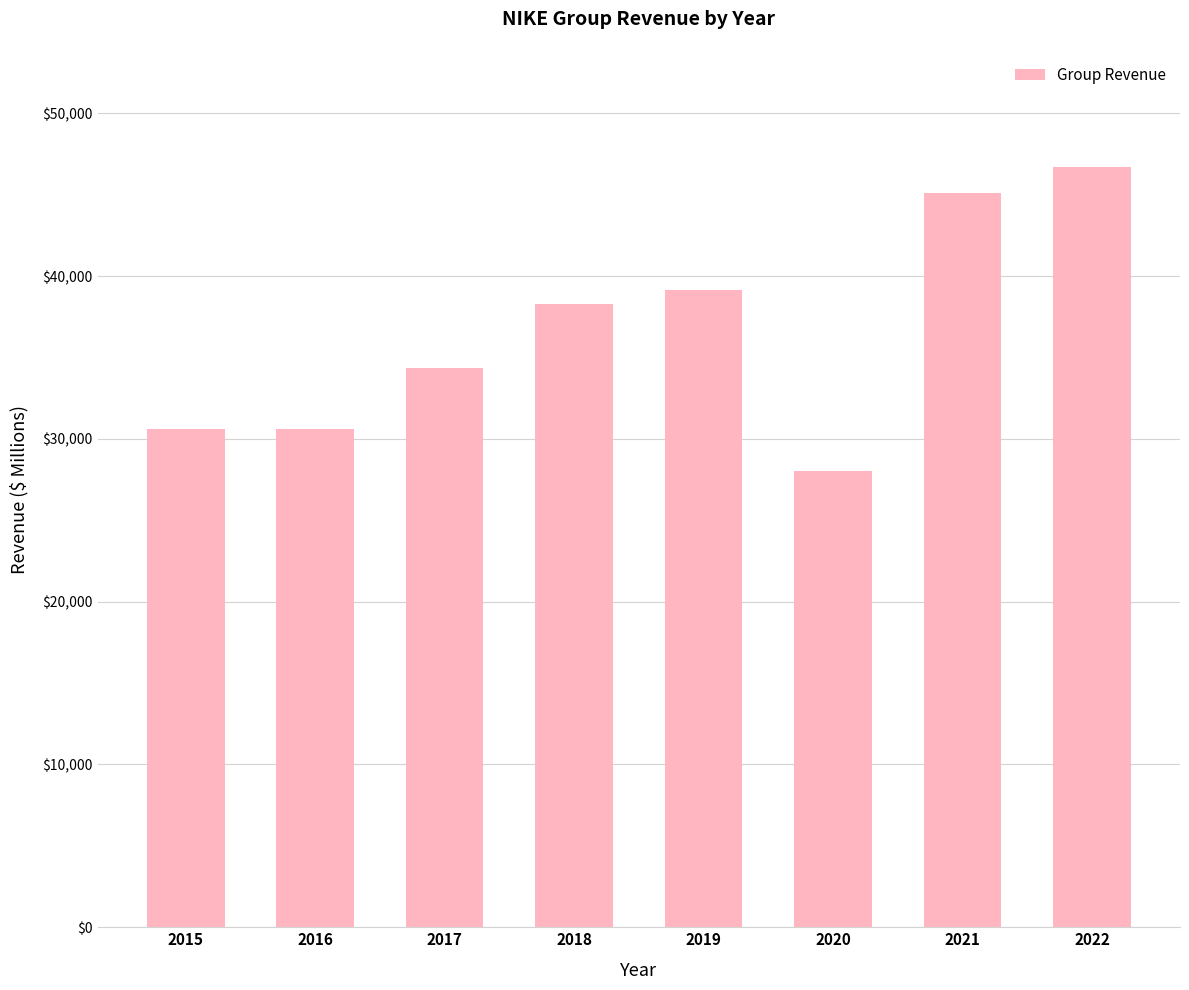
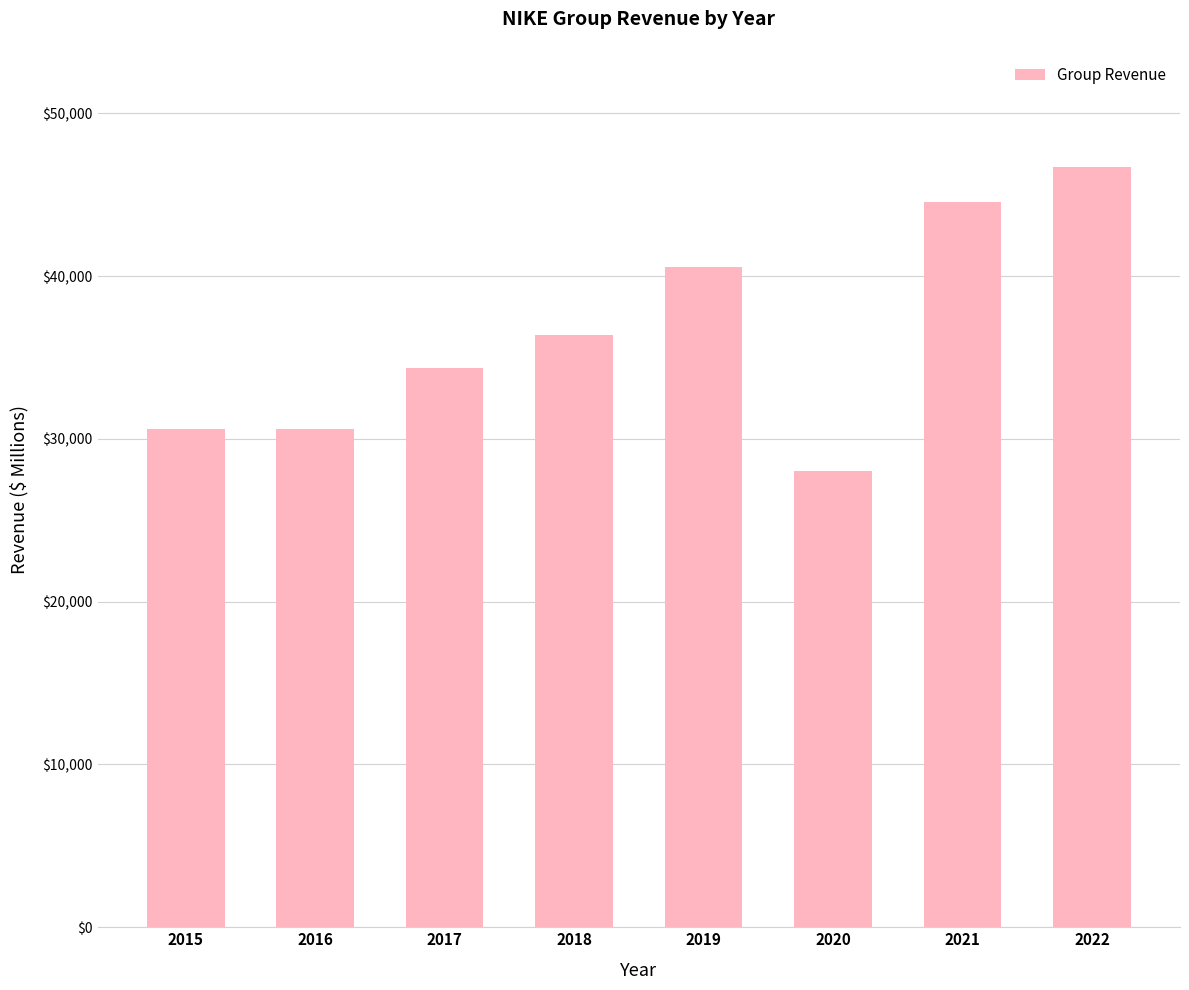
2018: $38,300 -> $36,400
2019: $39,100 -> $40,500
2021: $45,100 -> $44,500
